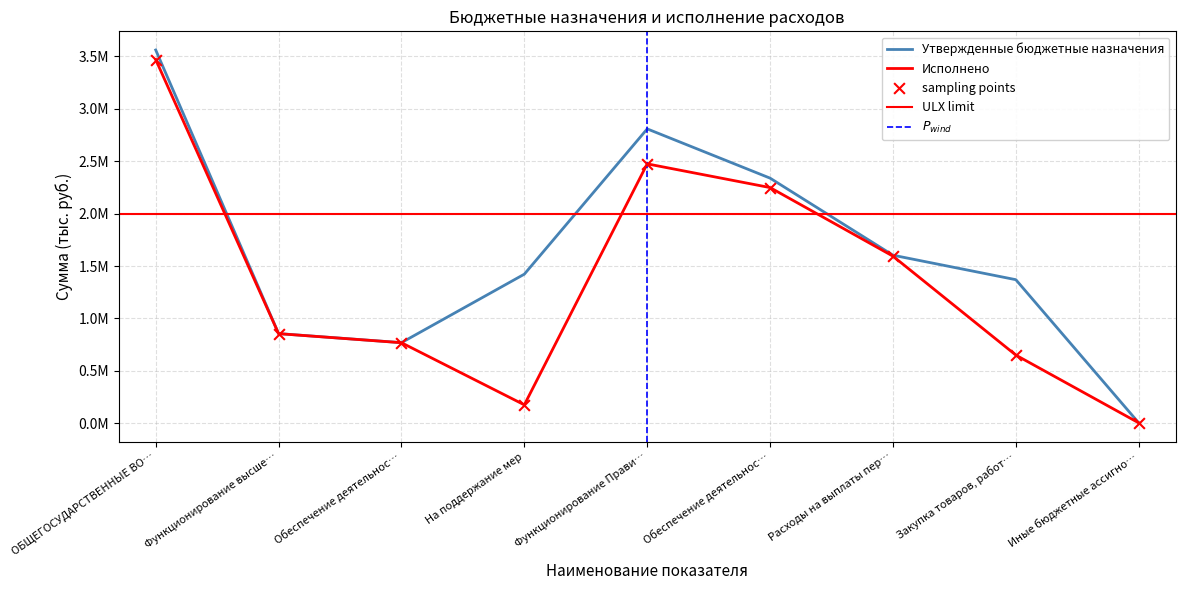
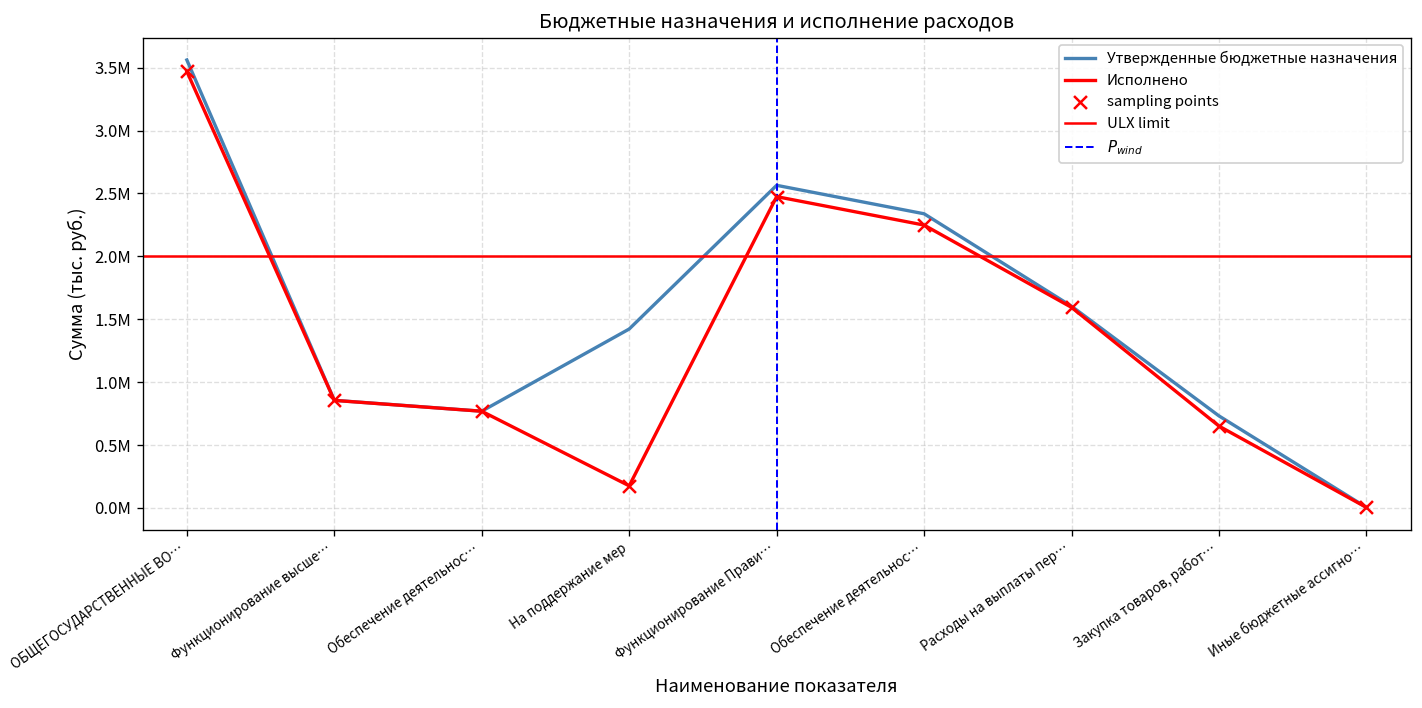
Утвержденные бюджетные назначения, Функционирование Прави…: 2810000 -> 2560000
Утвержденные бюджетные назначения, Закупка товаров, работ…: 1370000 -> 730000
